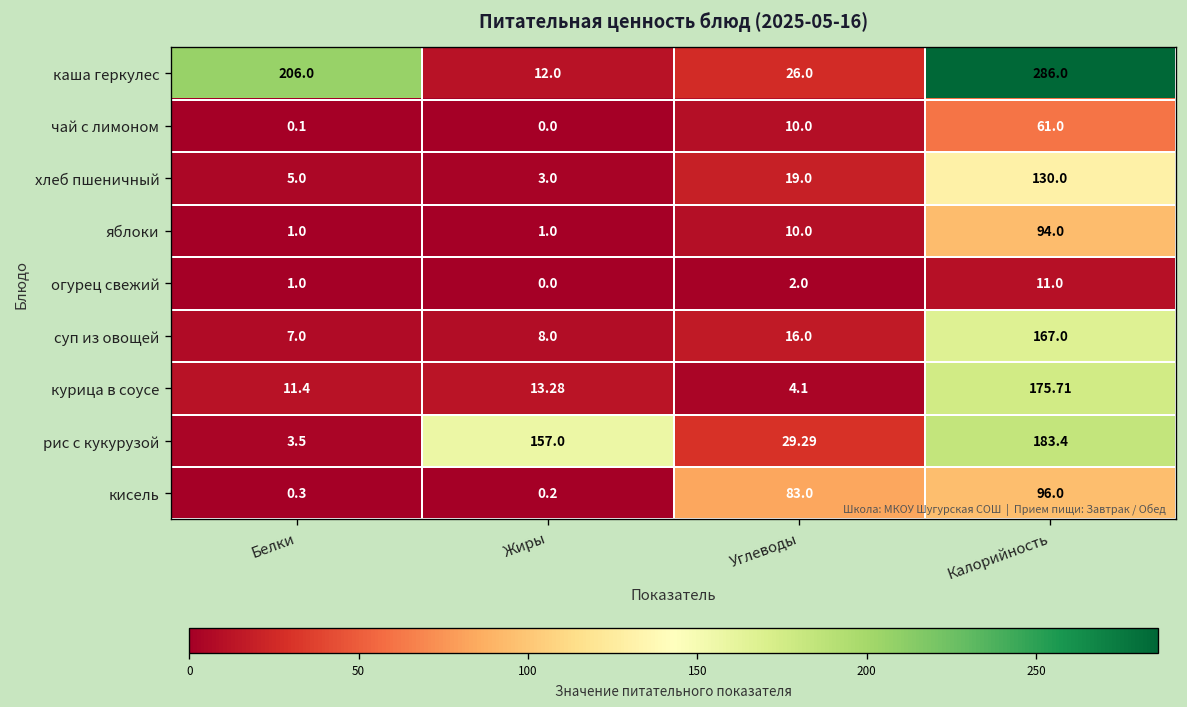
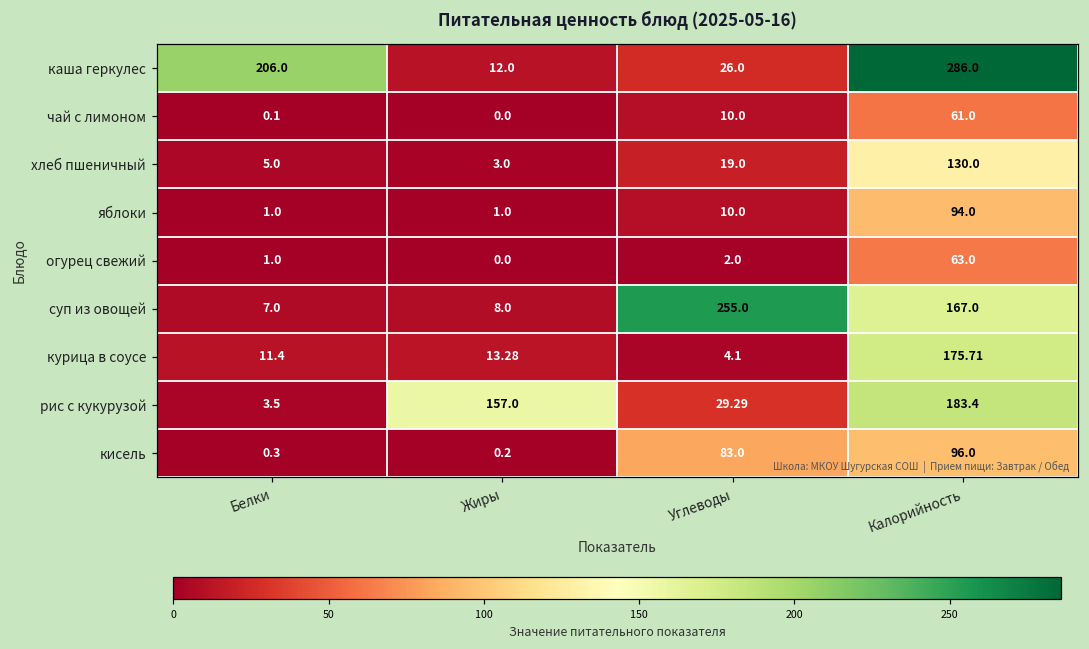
огурец свежий, Калорийность: 11.0 -> 63.0
суп из овощей, Углеводы: 16.0 -> 255.0
